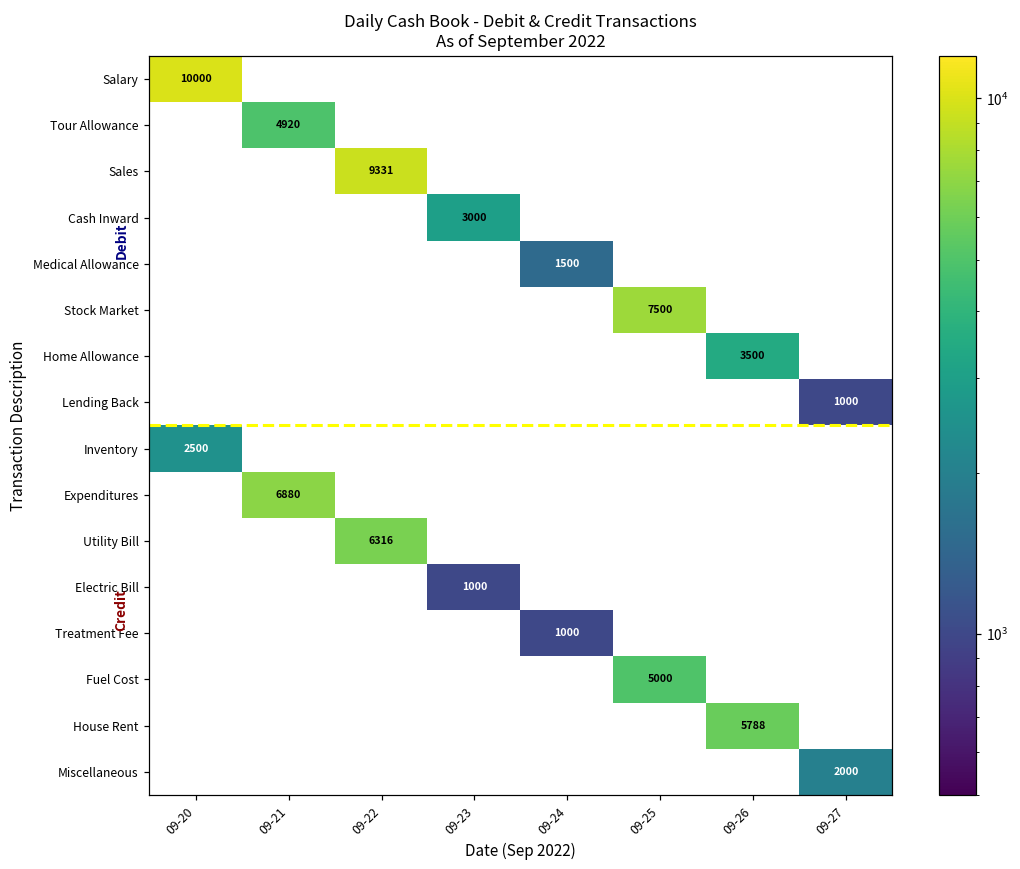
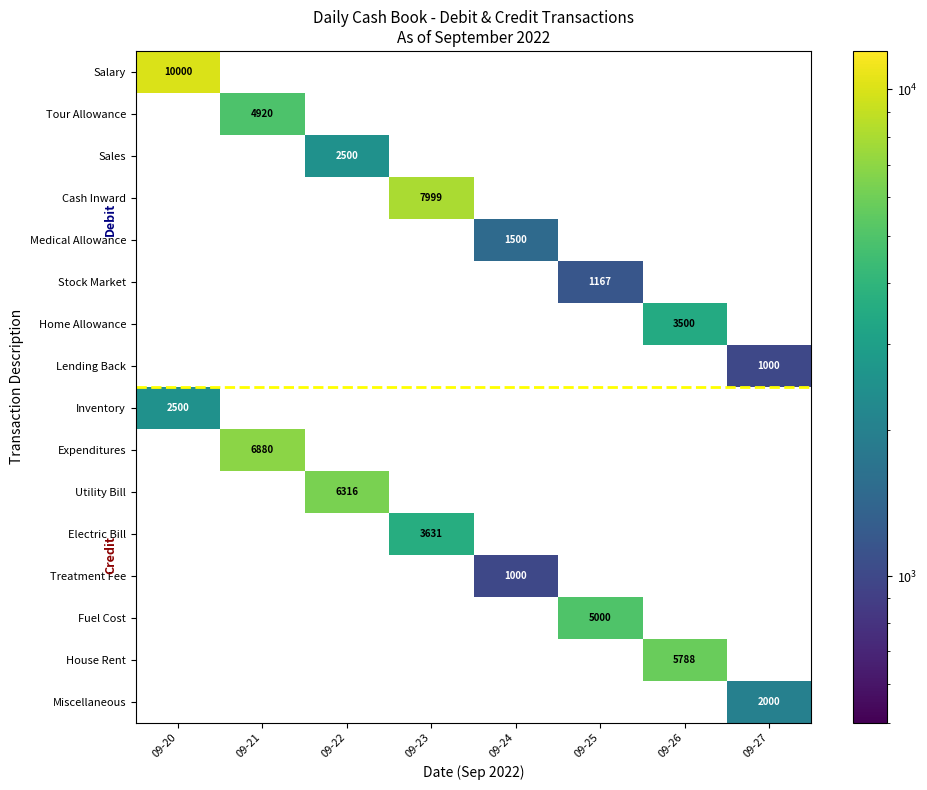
Sales, 09-22: 9331 -> 2500
Cash Inward, 09-23: 3000 -> 7999
Stock Market, 09-25: 7500 -> 1167
Electric Bill, 09-23: 1000 -> 3631
